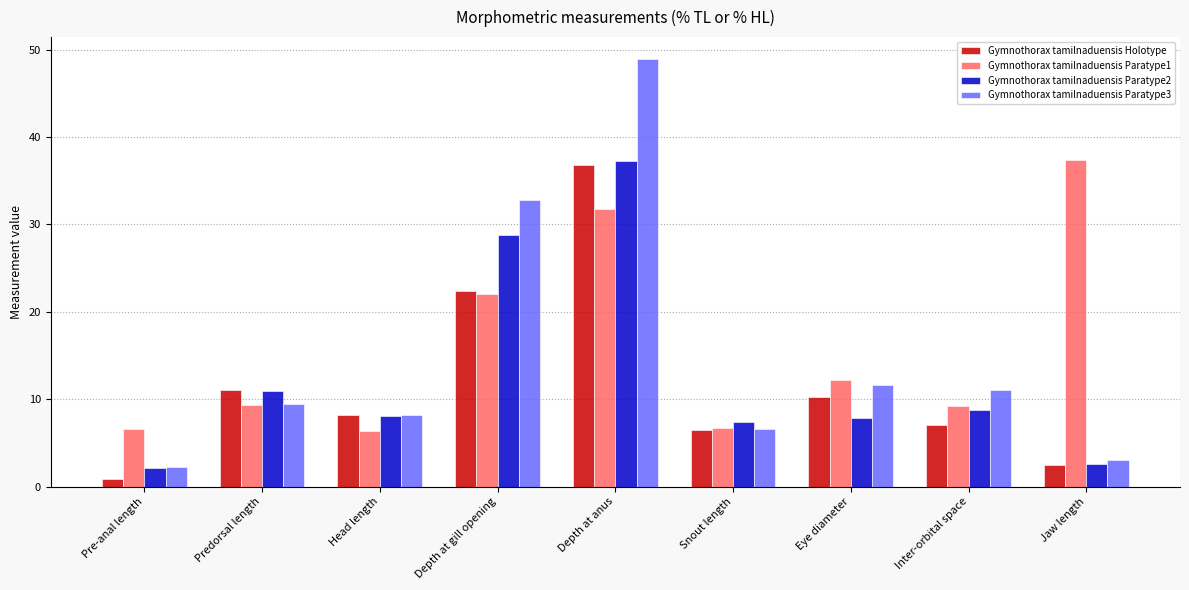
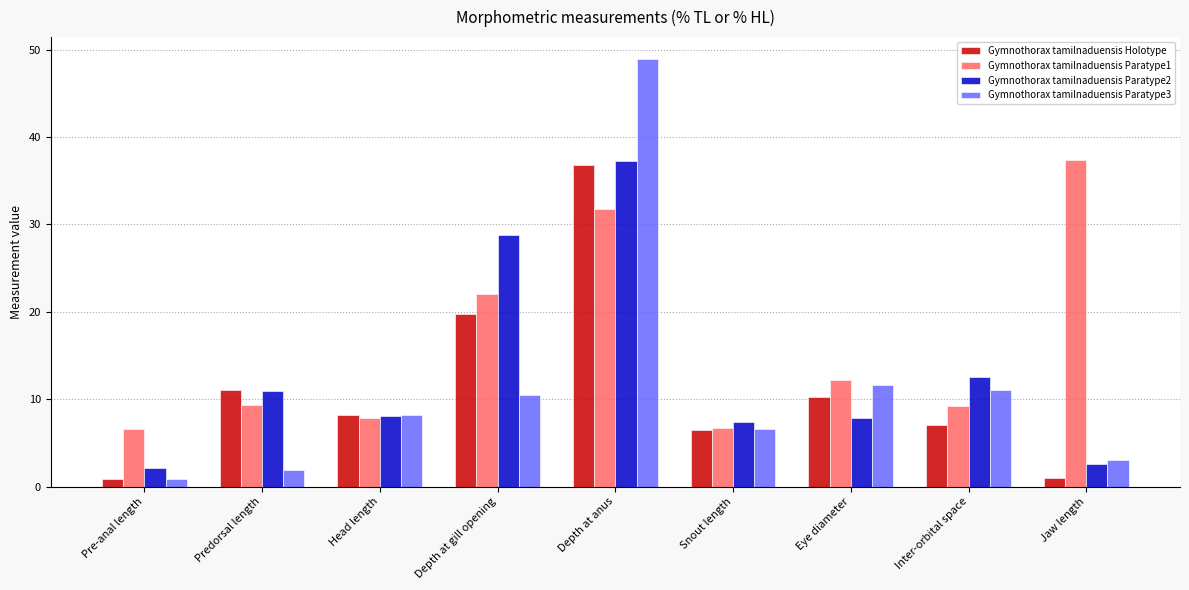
Gymnothorax tamilnaduensis Paratype3, Pre-anal length: 2 -> 1
Gymnothorax tamilnaduensis Paratype3, Predorsal length: 10 -> 2
Gymnothorax tamilnaduensis Paratype1, Head length: 6 -> 8
Gymnothorax tamilnaduensis Holotype, Depth at gill opening: 22 -> 20
Gymnothorax tamilnaduensis Paratype3, Depth at gill opening: 33 -> 11
Gymnothorax tamilnaduensis Paratype2, Inter-orbital space: 9 -> 13
Gymnothorax tamilnaduensis Holotype, Jaw length: 3 -> 1
